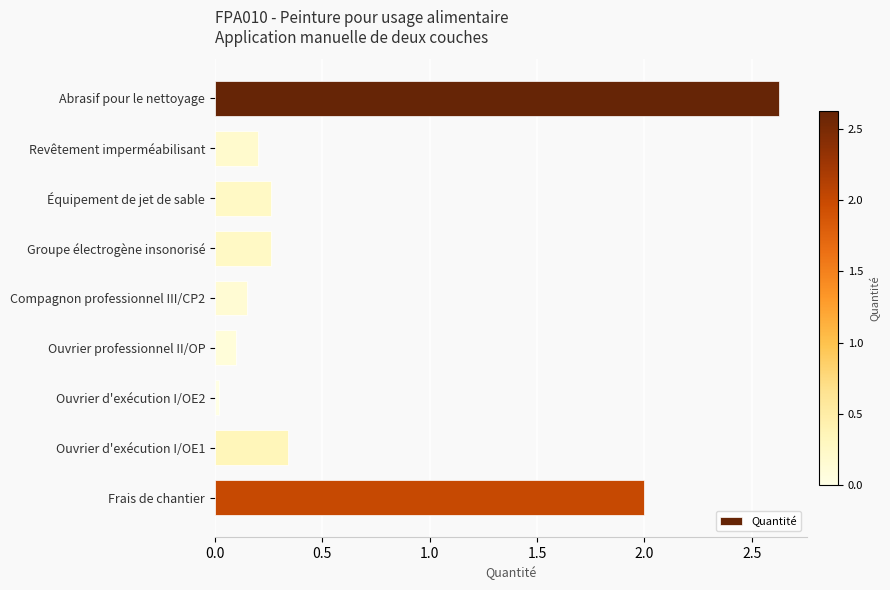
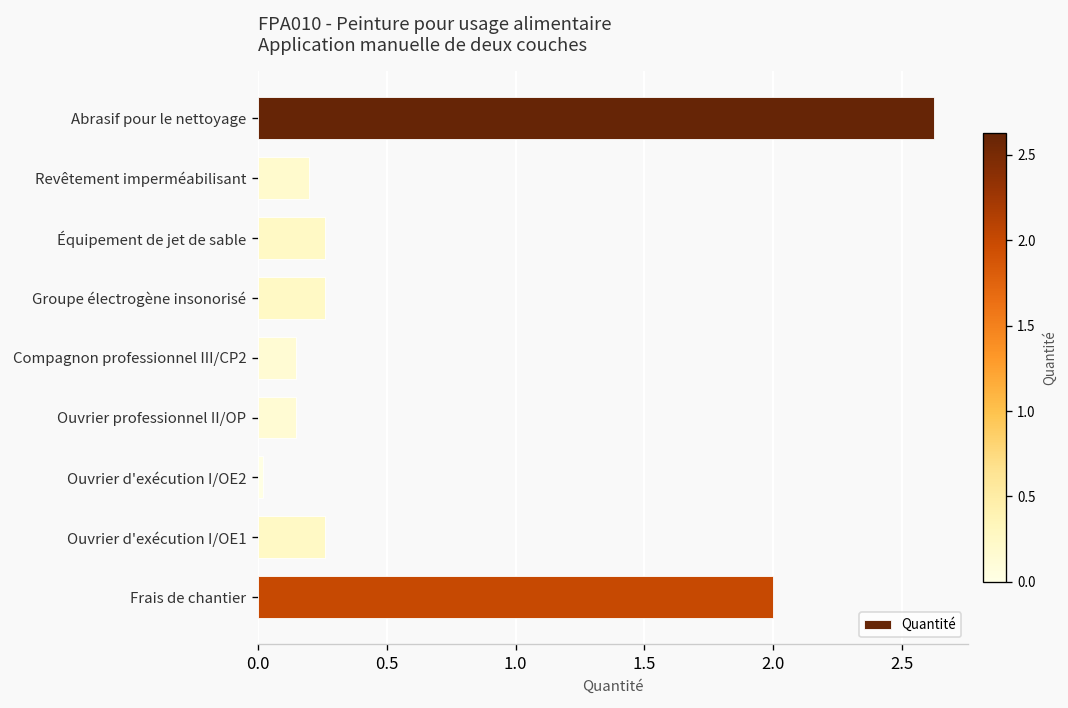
Ouvrier professionnel II/OP: 0.10 -> 0.15
Ouvrier d'exécution I/OE1: 0.34 -> 0.26
